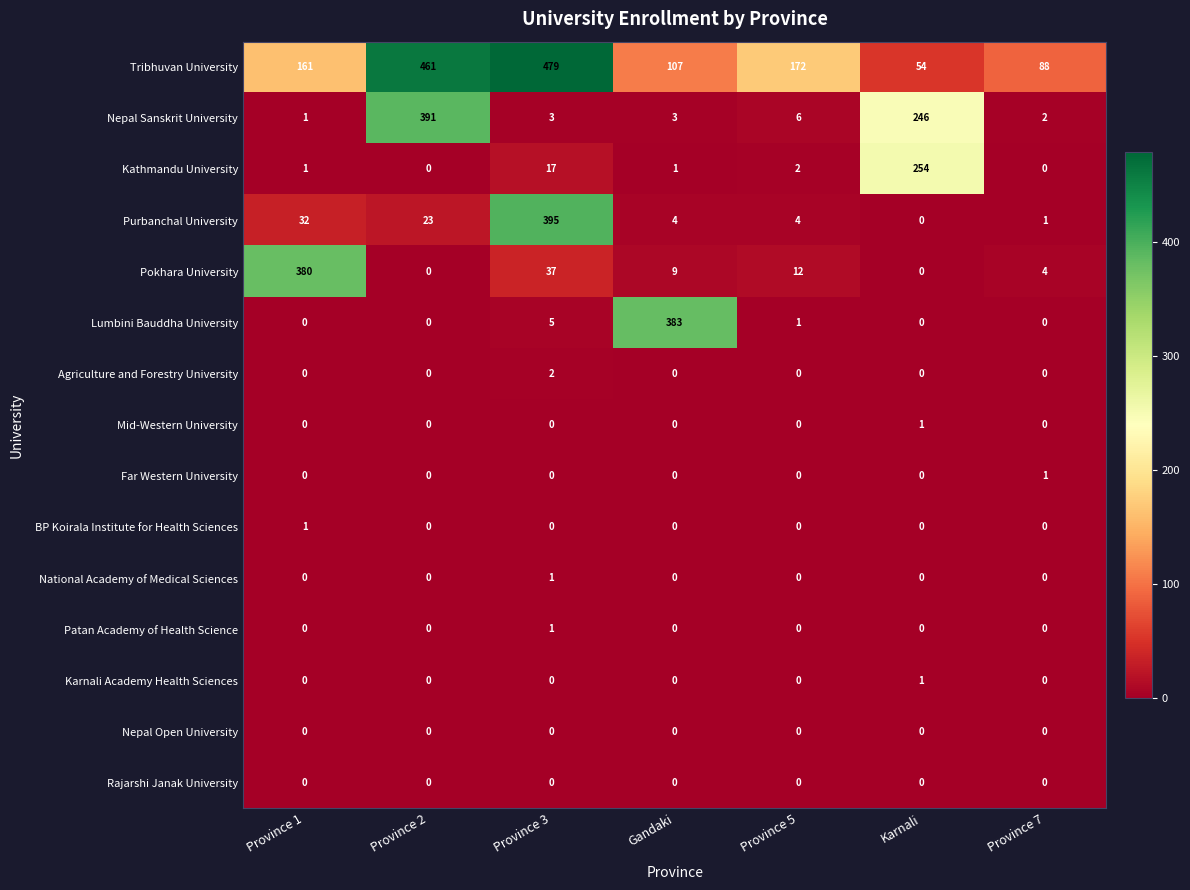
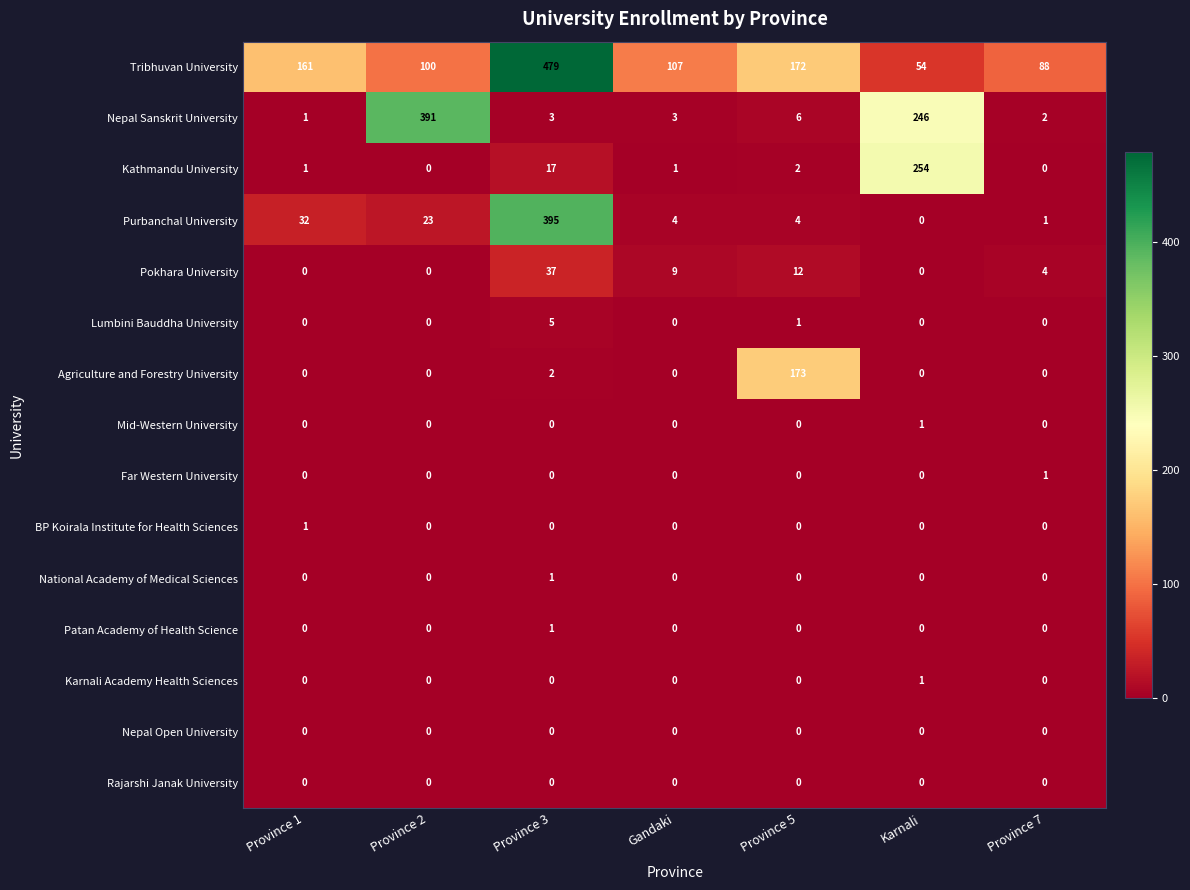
Tribhuvan University, Province 2: 461 -> 100
Pokhara University, Province 1: 380 -> 0
Lumbini Bauddha University, Gandaki: 383 -> 0
Agriculture and Forestry University, Province 5: 0 -> 173
